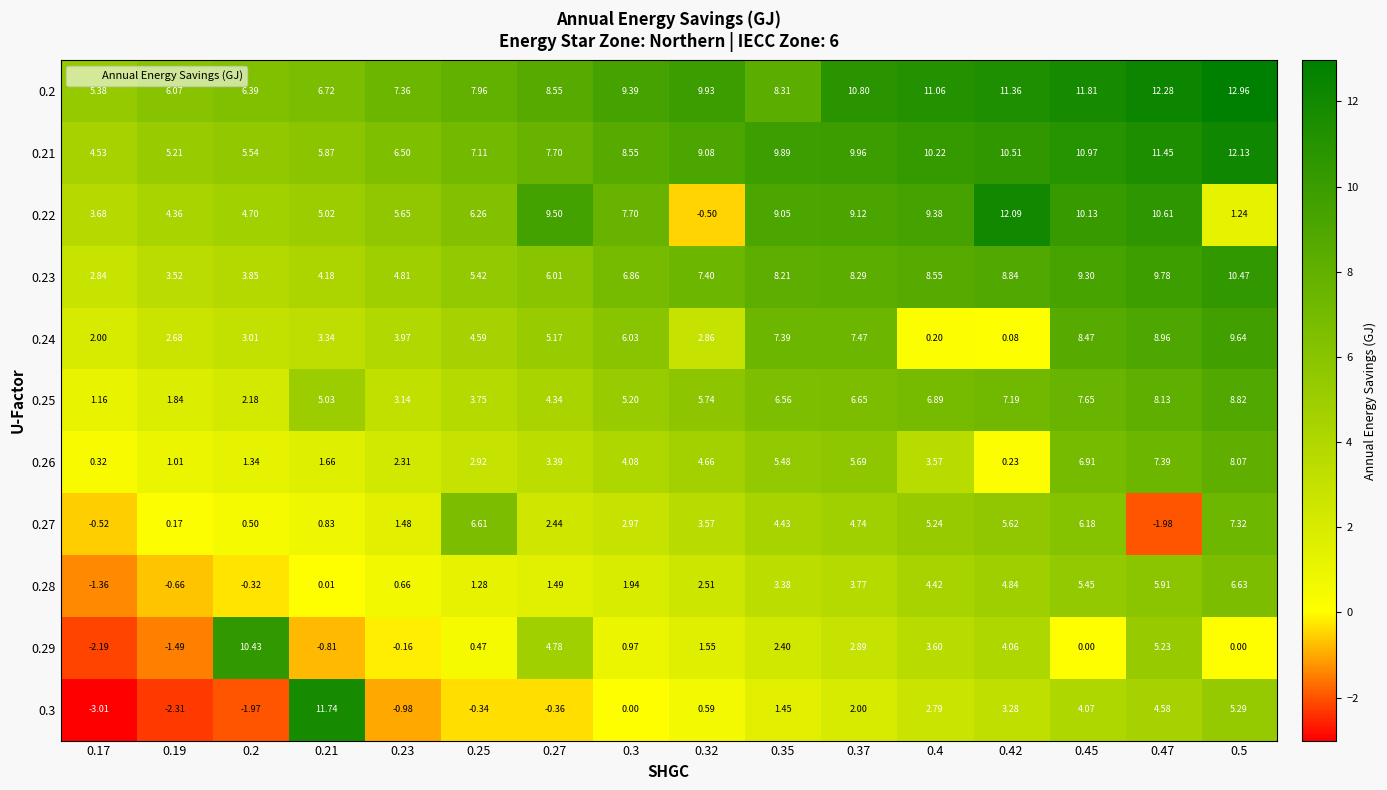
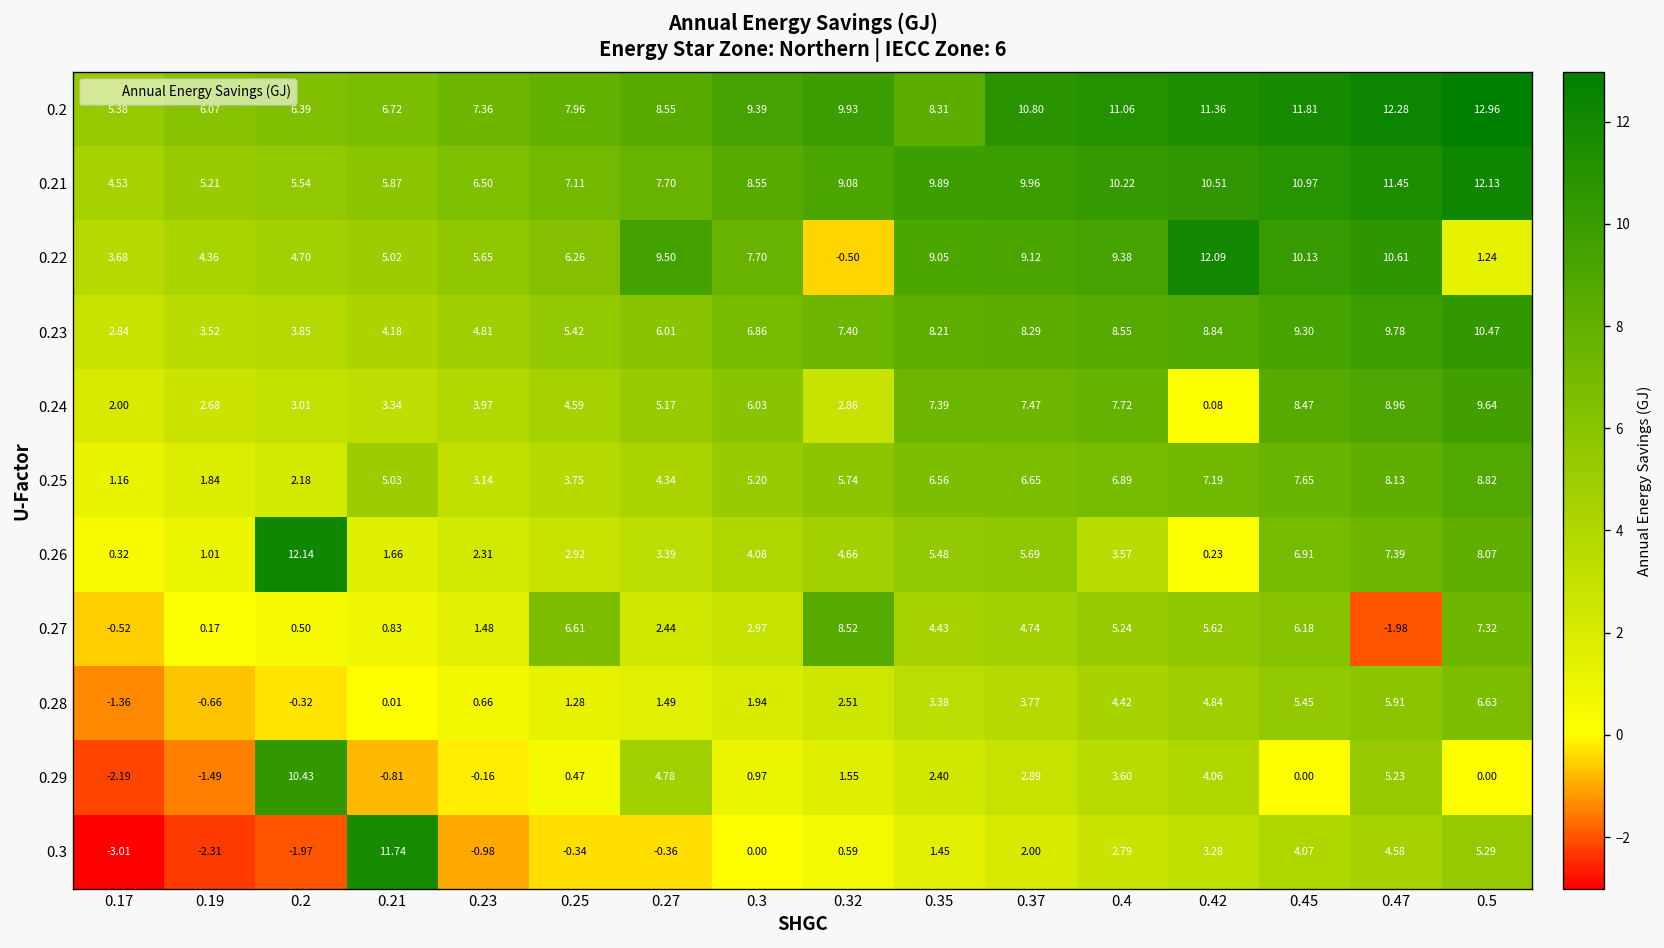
0.24, 0.4: 0.20 -> 7.72
0.26, 0.2: 1.34 -> 12.14
0.27, 0.32: 3.57 -> 8.52
